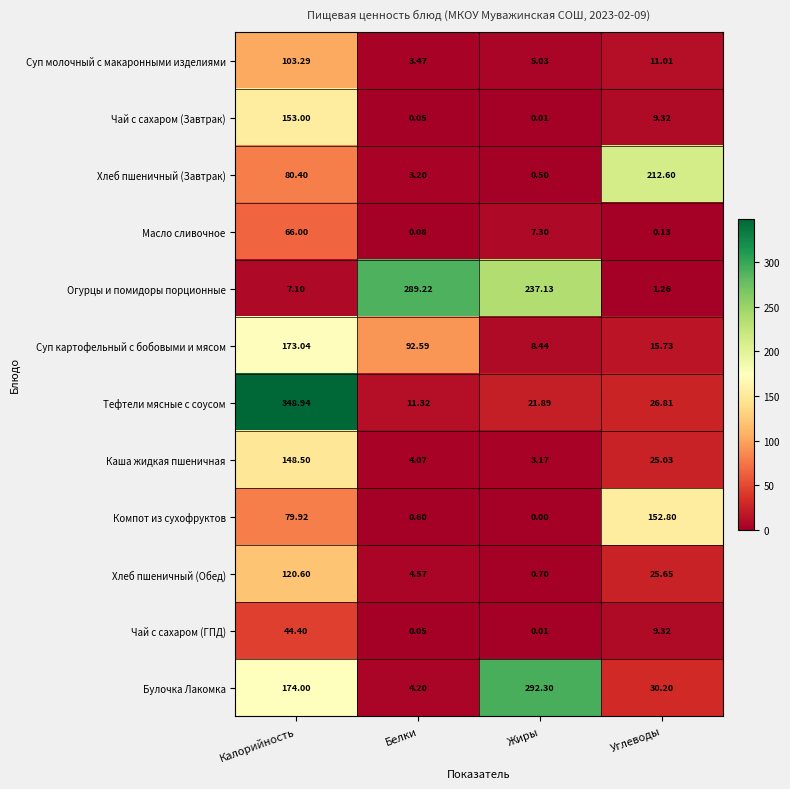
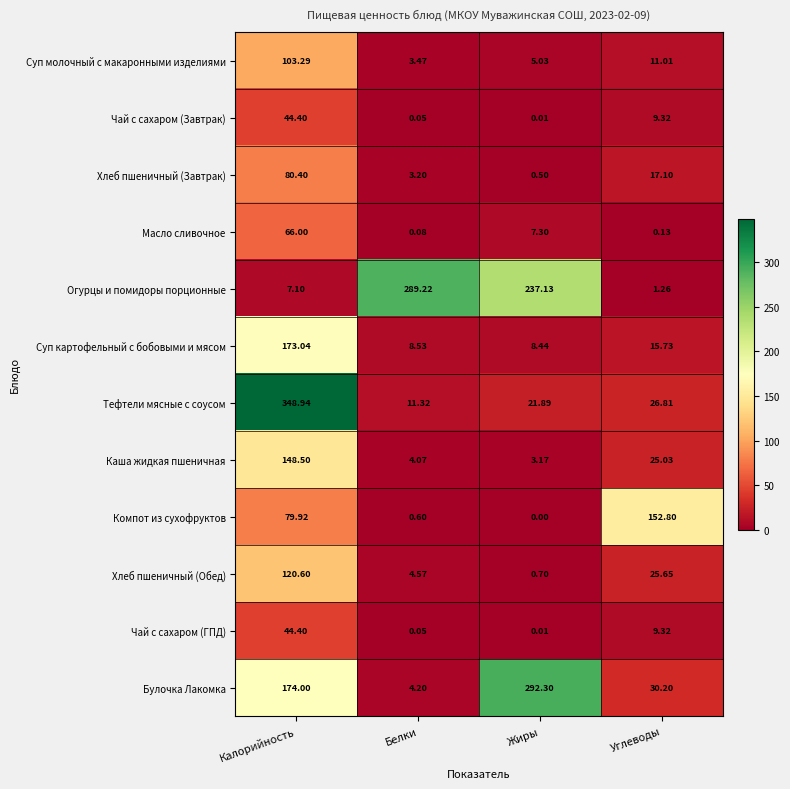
Чай с сахаром (Завтрак), Калорийность: 153.00 -> 44.40
Хлеб пшеничный (Завтрак), Углеводы: 212.60 -> 17.10
Суп картофельный с бобовыми и мясом, Белки: 92.59 -> 8.53
